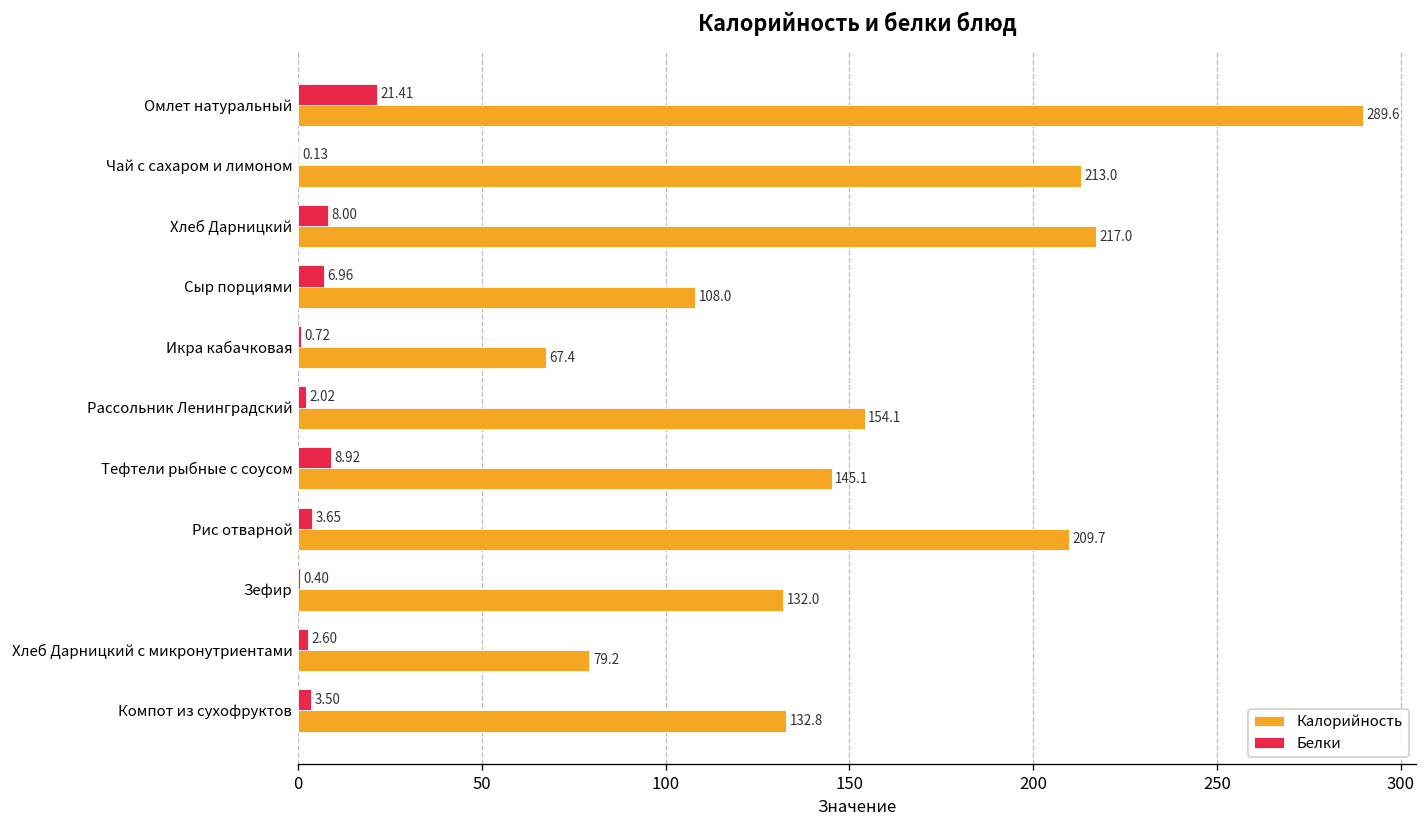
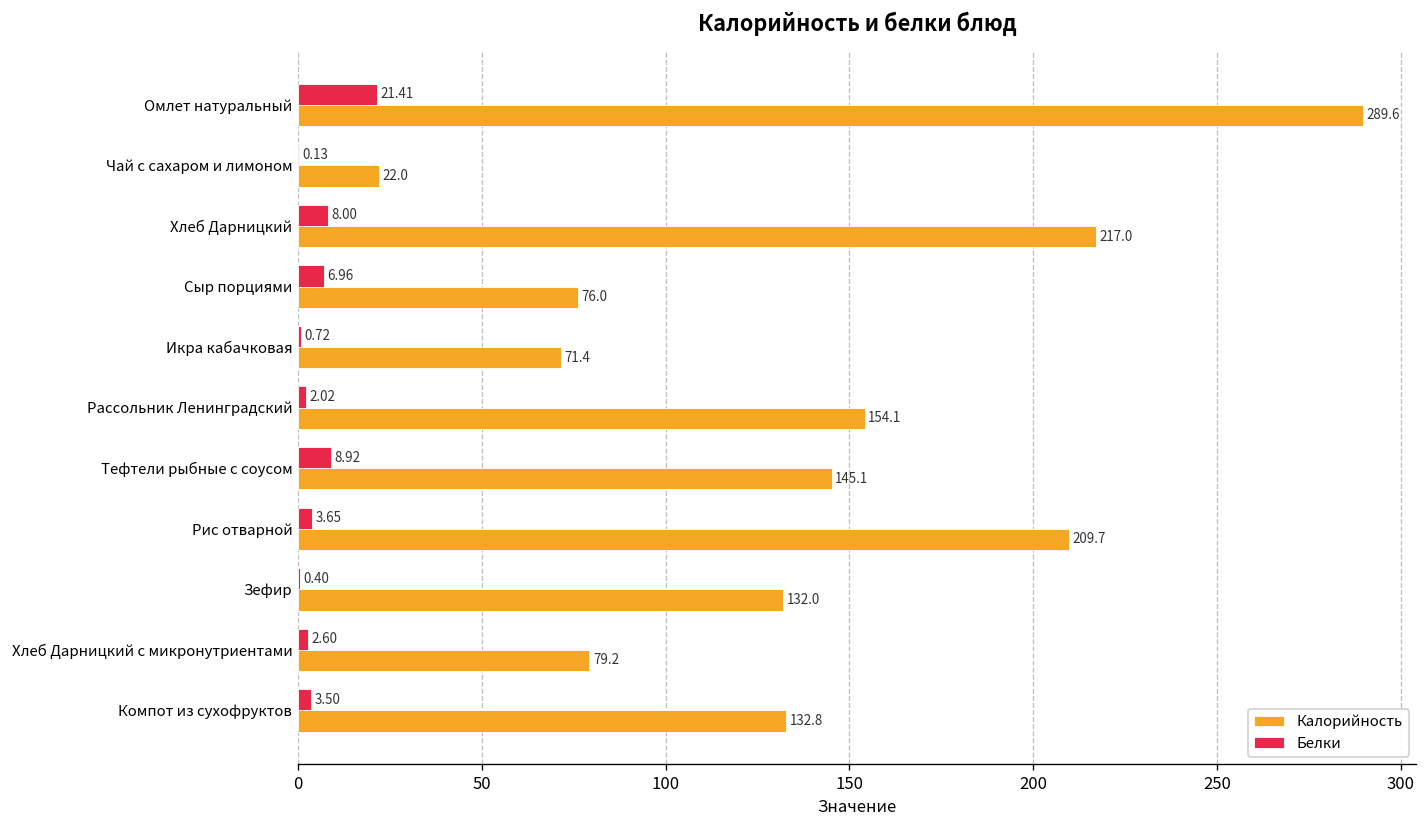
Калорийность, Чай с сахаром и лимоном: 213.0 -> 22.0
Калорийность, Сыр порциями: 108.0 -> 76.0
Калорийность, Икра кабачковая: 67.4 -> 71.4
